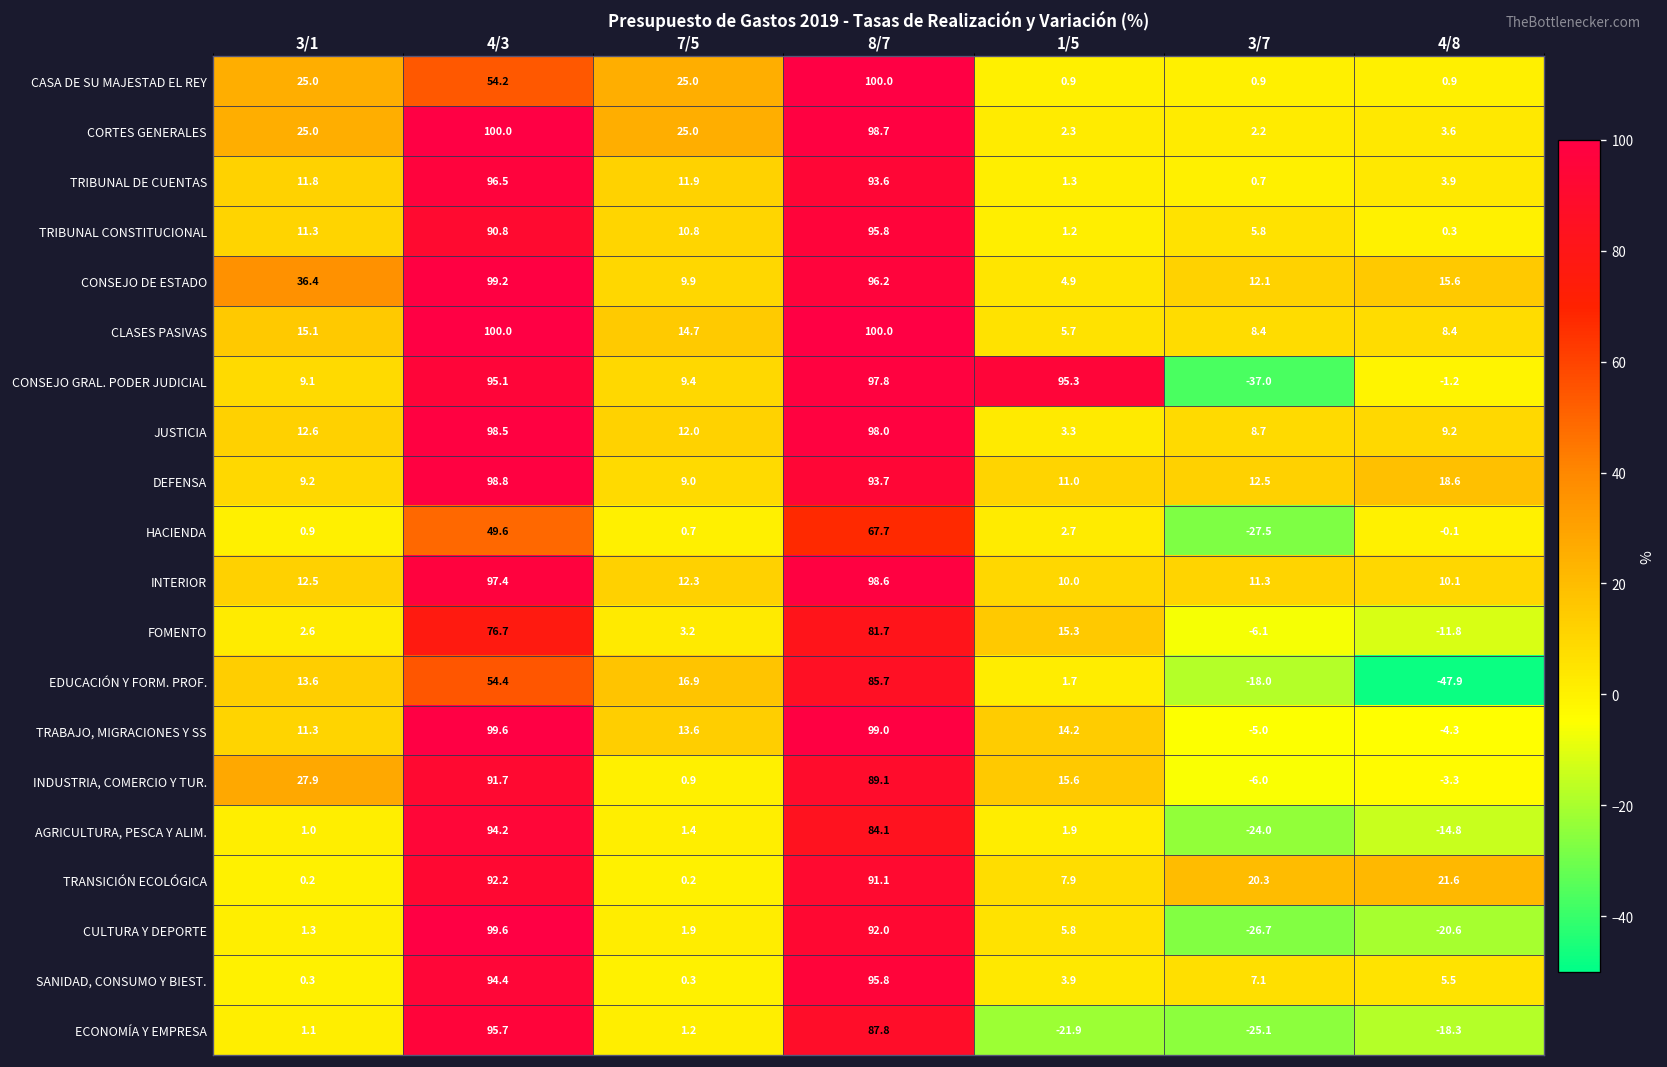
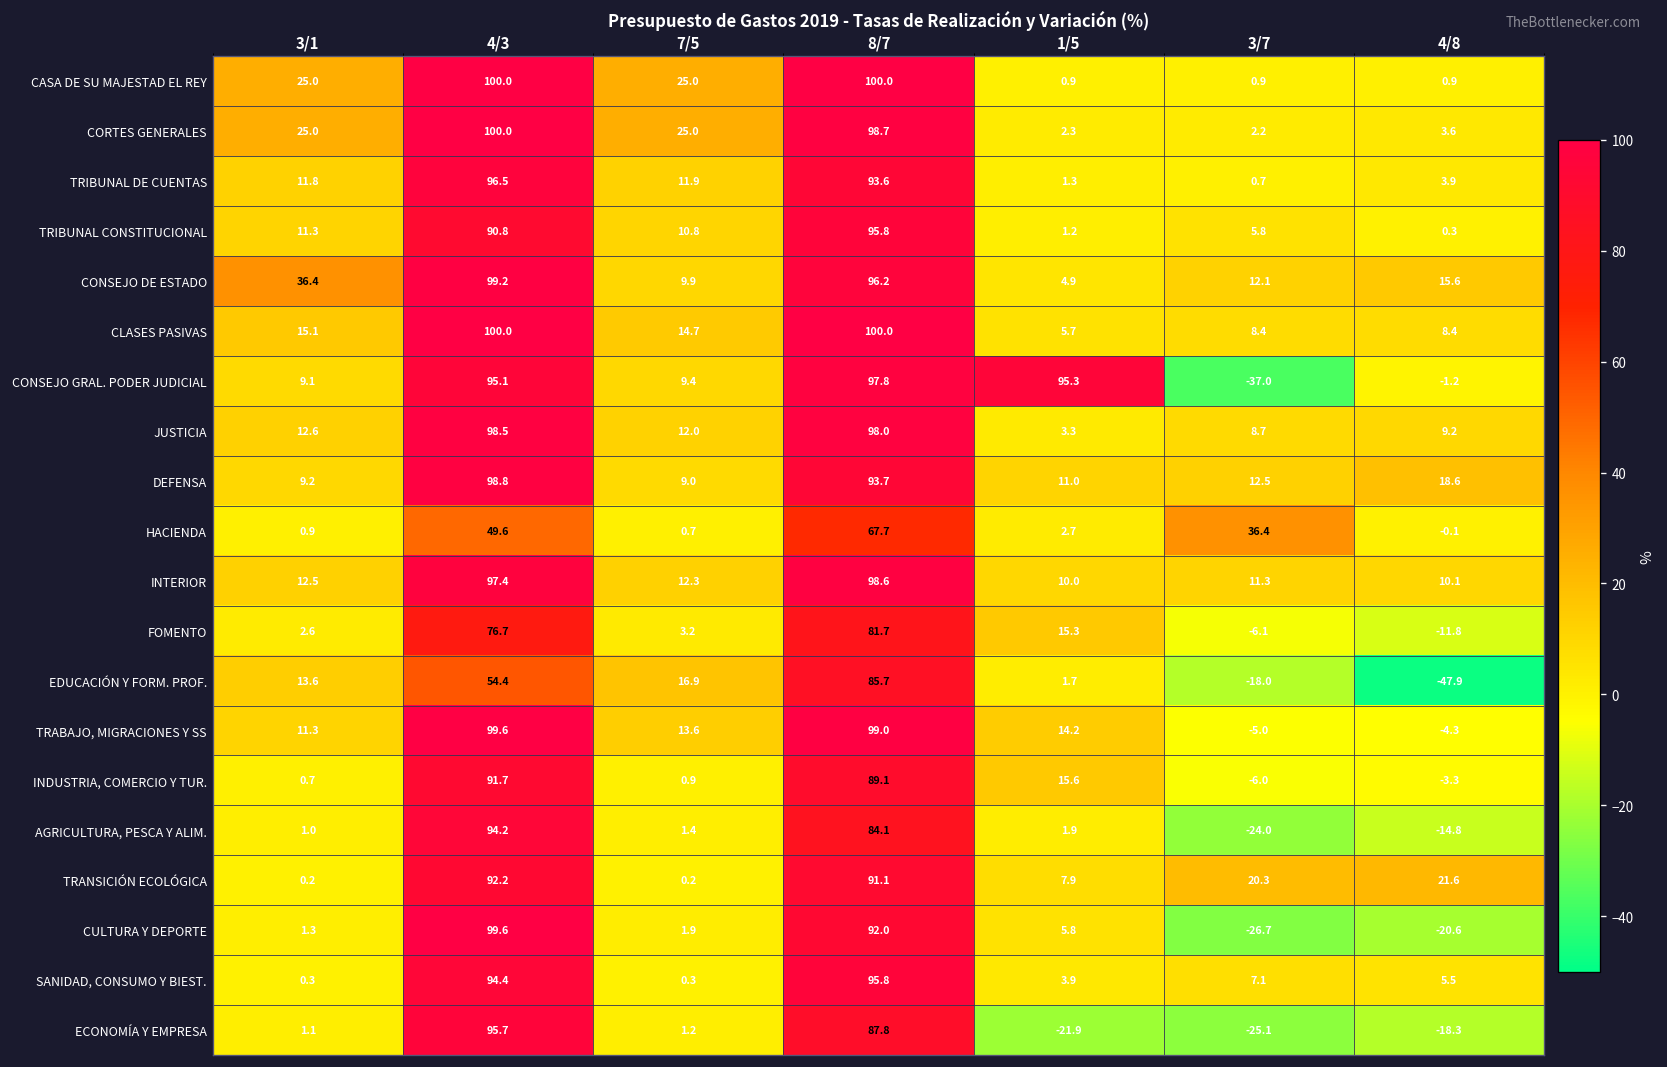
CASA DE SU MAJESTAD EL REY, 4/3: 54.2 -> 100.0
HACIENDA, 3/7: -27.5 -> 36.4
INDUSTRIA, COMERCIO Y TUR., 3/1: 27.9 -> 0.7
